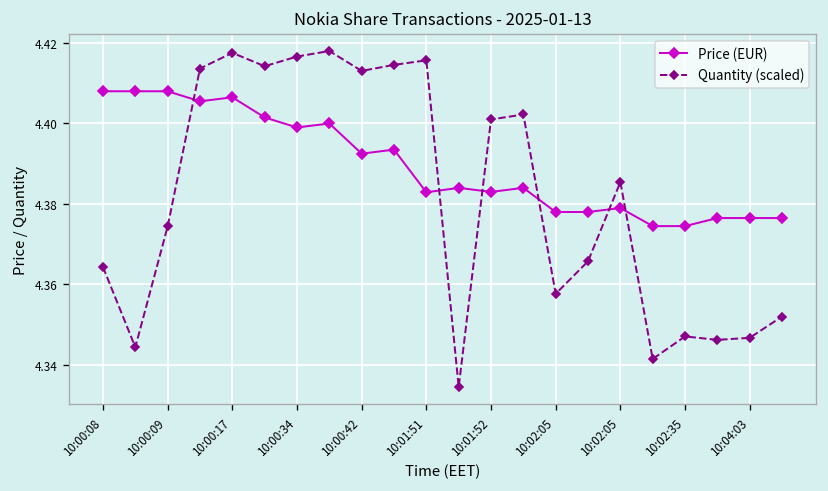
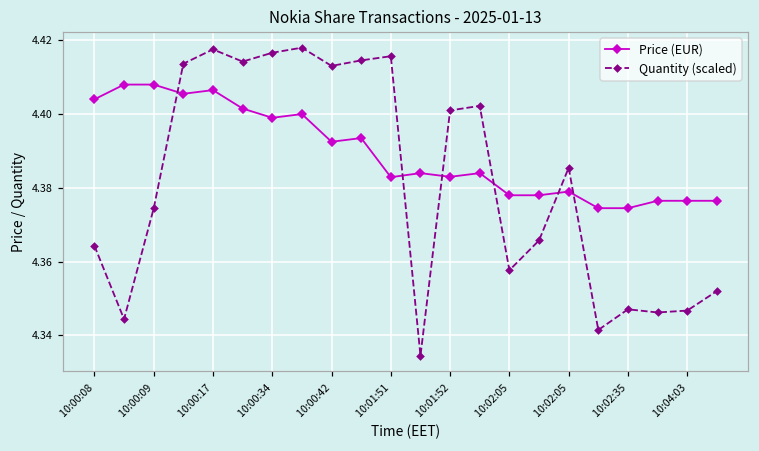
Price (EUR), 10:00:08: 4.408 -> 4.404
